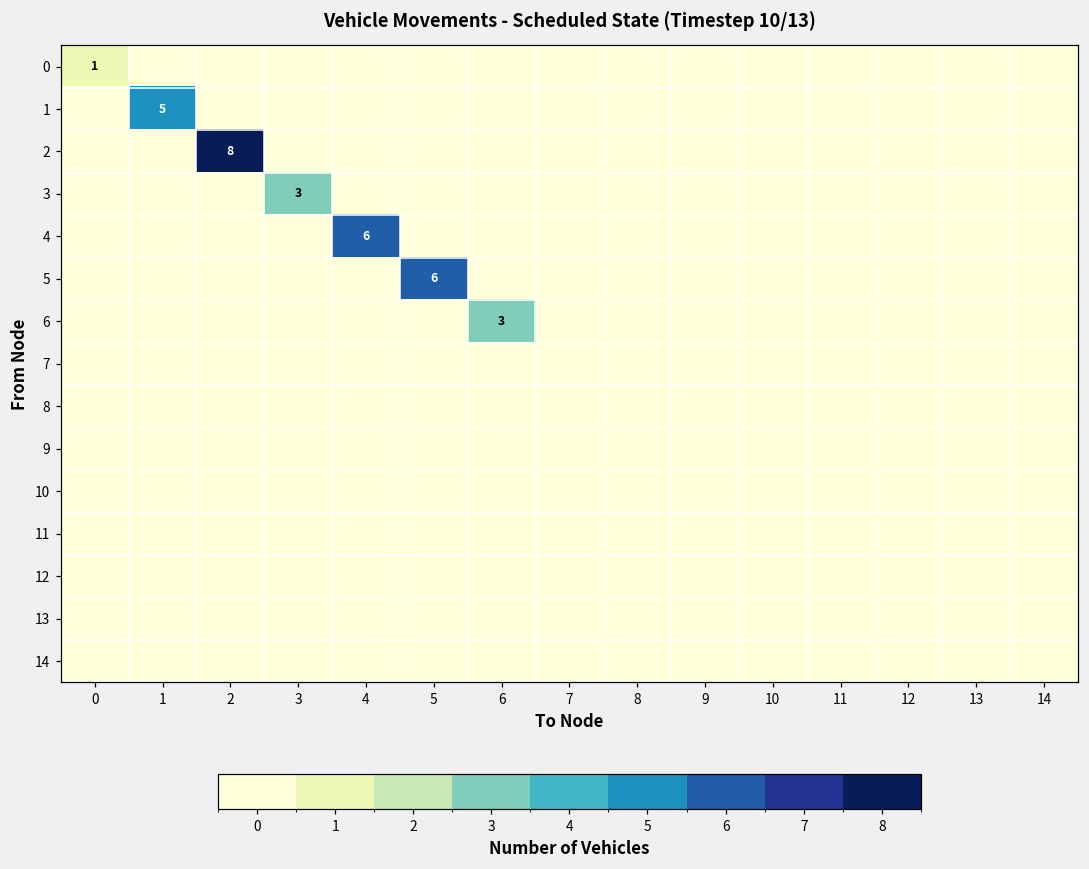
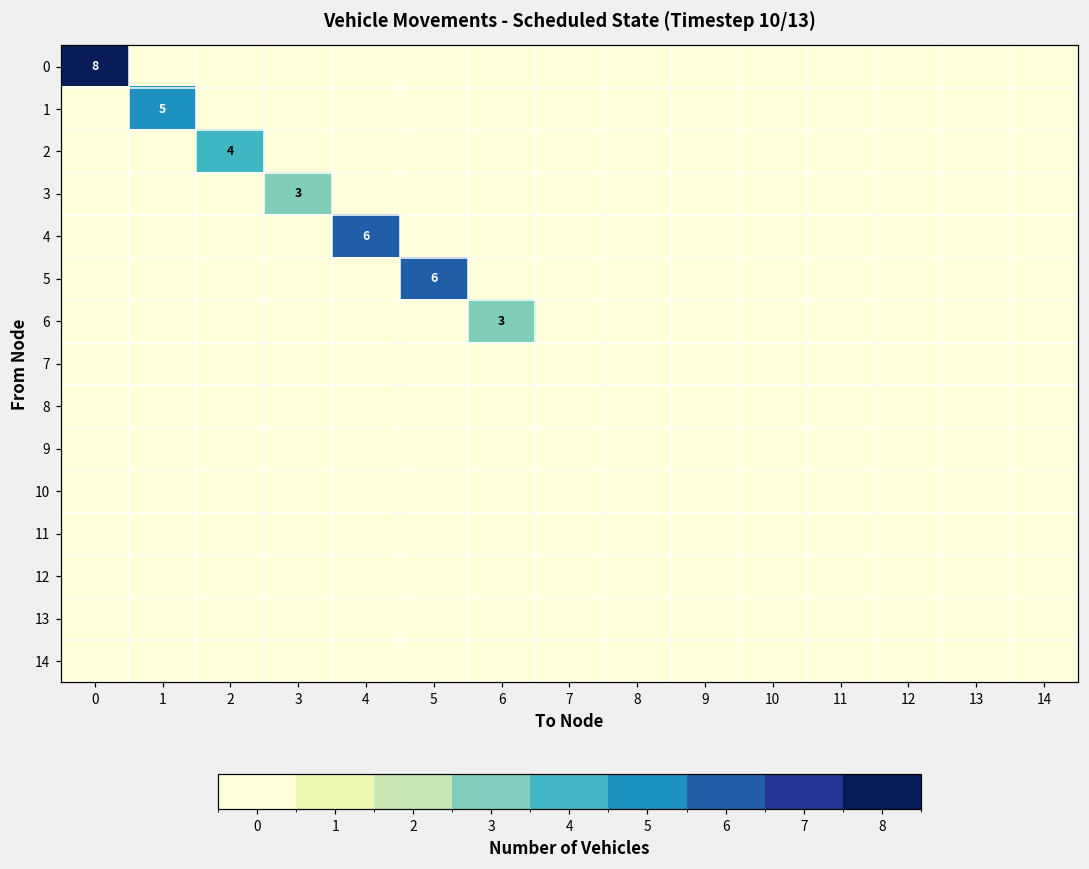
0, 0: 1 -> 8
2, 2: 8 -> 4
